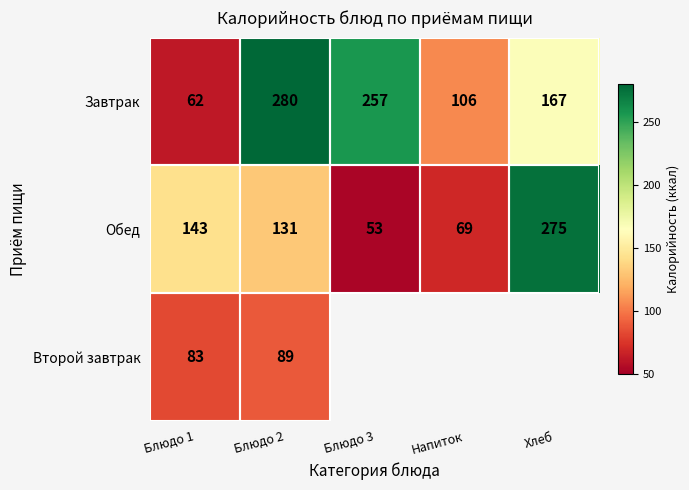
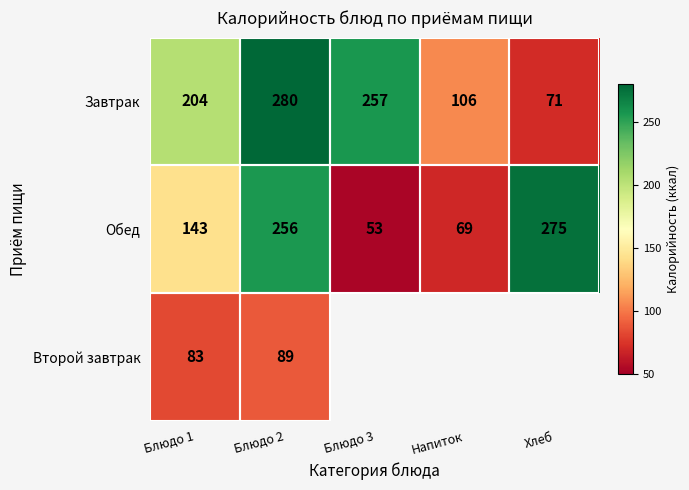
Завтрак, Блюдо 1: 62 -> 204
Завтрак, Хлеб: 167 -> 71
Обед, Блюдо 2: 131 -> 256
